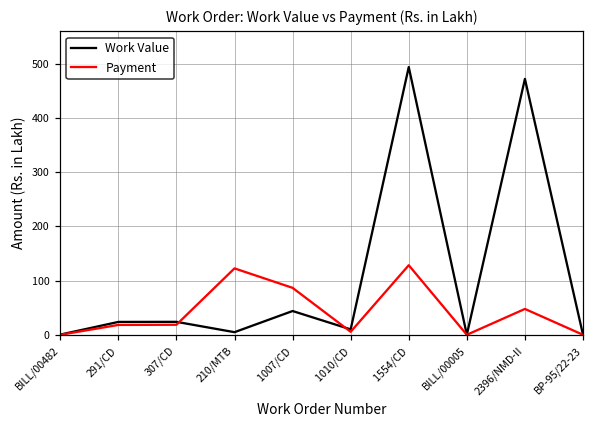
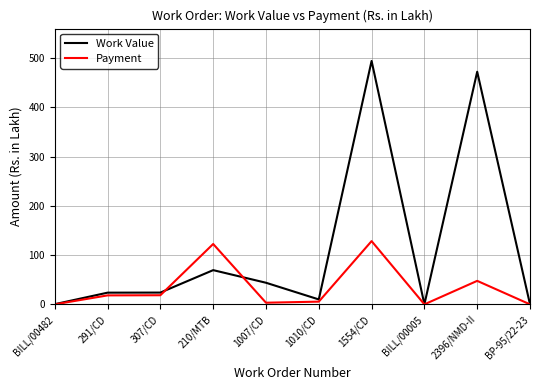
Work Value, 210/MTB: 0 -> 70
Payment, 1007/CD: 90 -> 0
